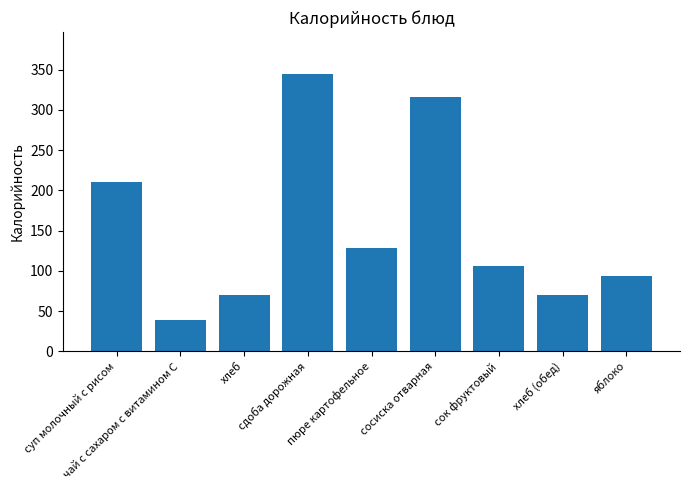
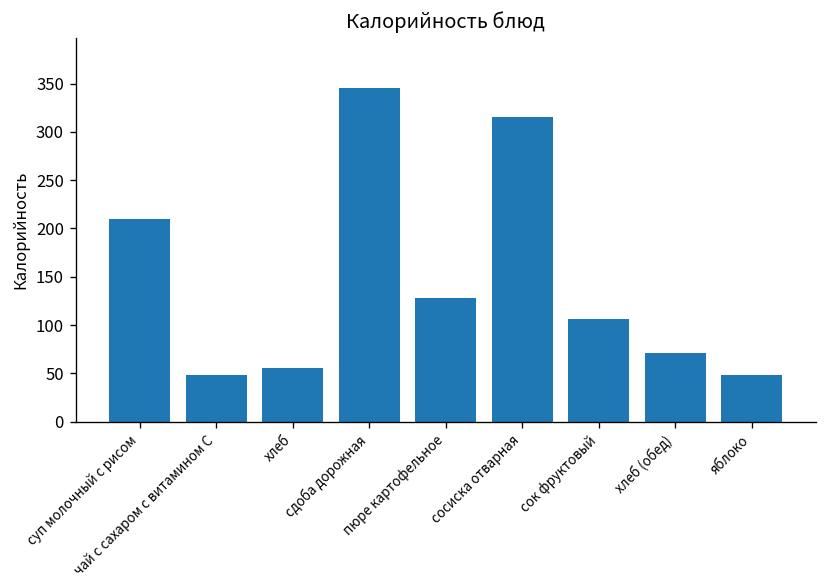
чай с сахаром с витамином С: 40 -> 50
хлеб: 70 -> 60
яблоко: 90 -> 50
